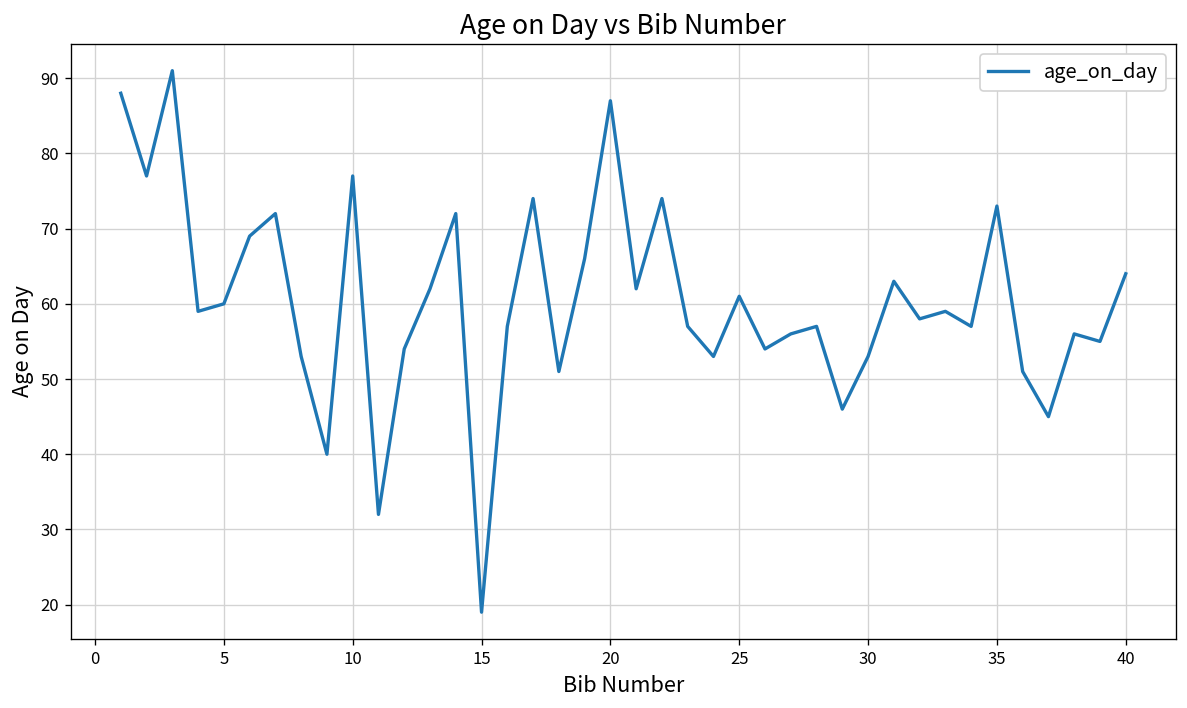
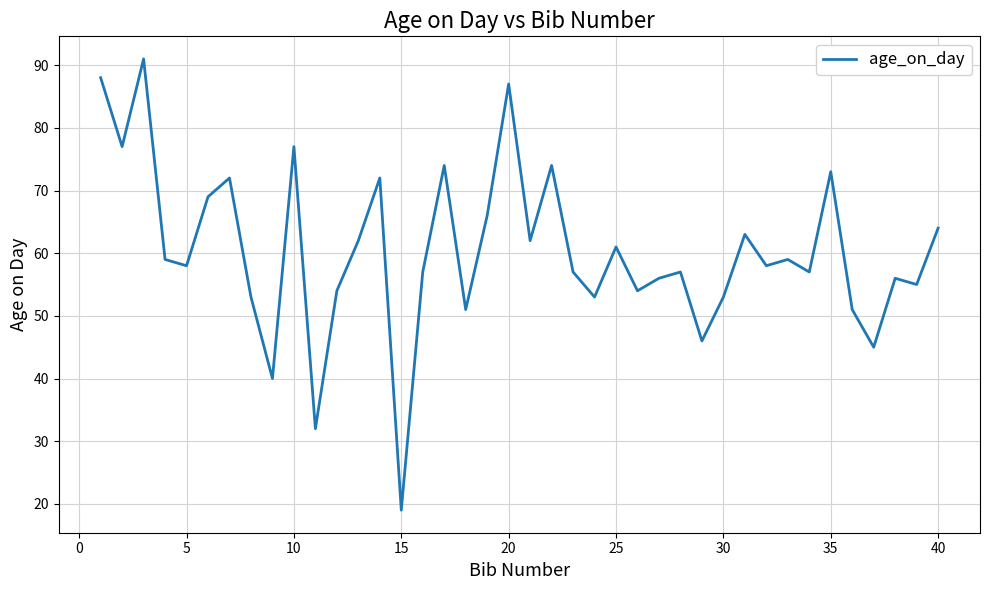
5: 60 -> 58
